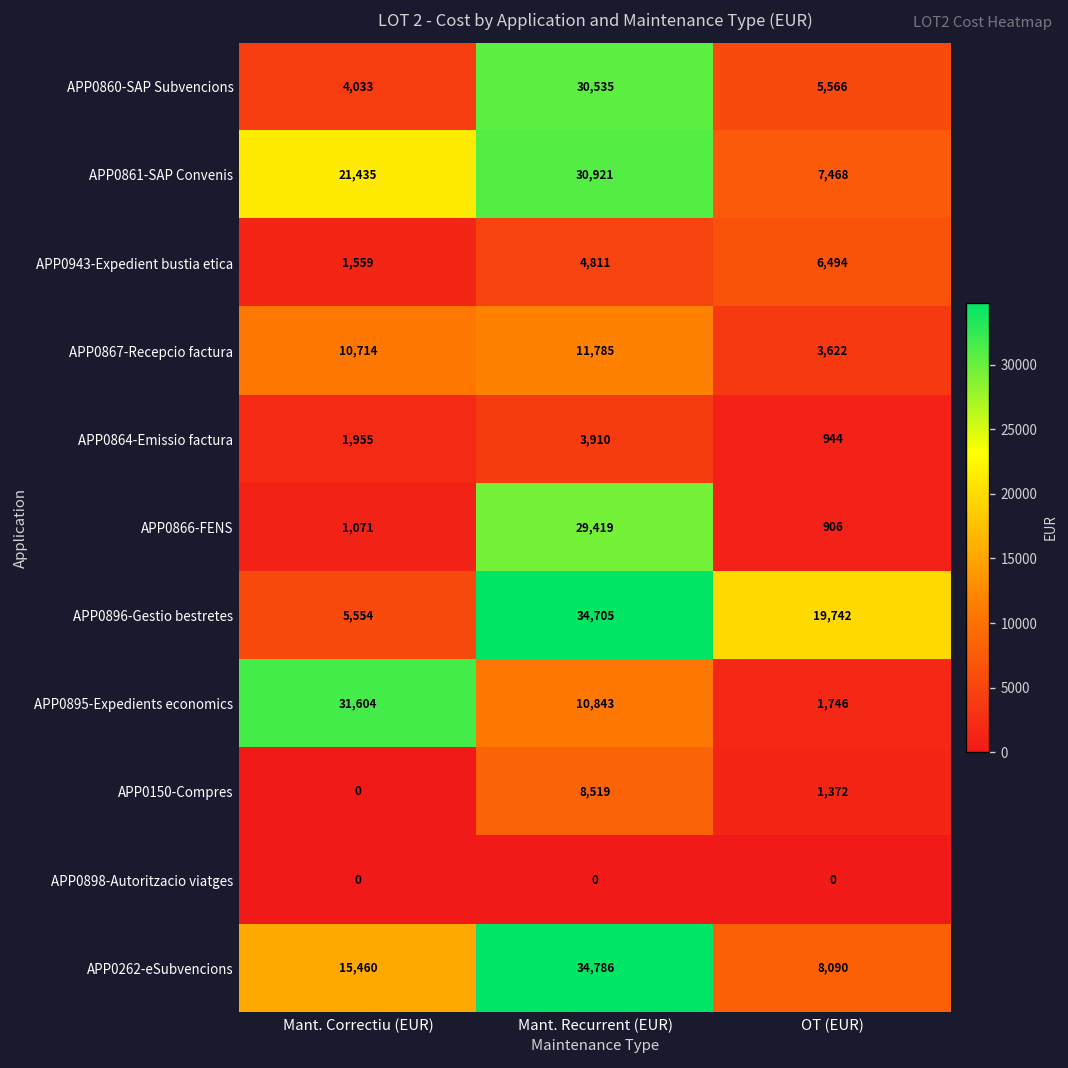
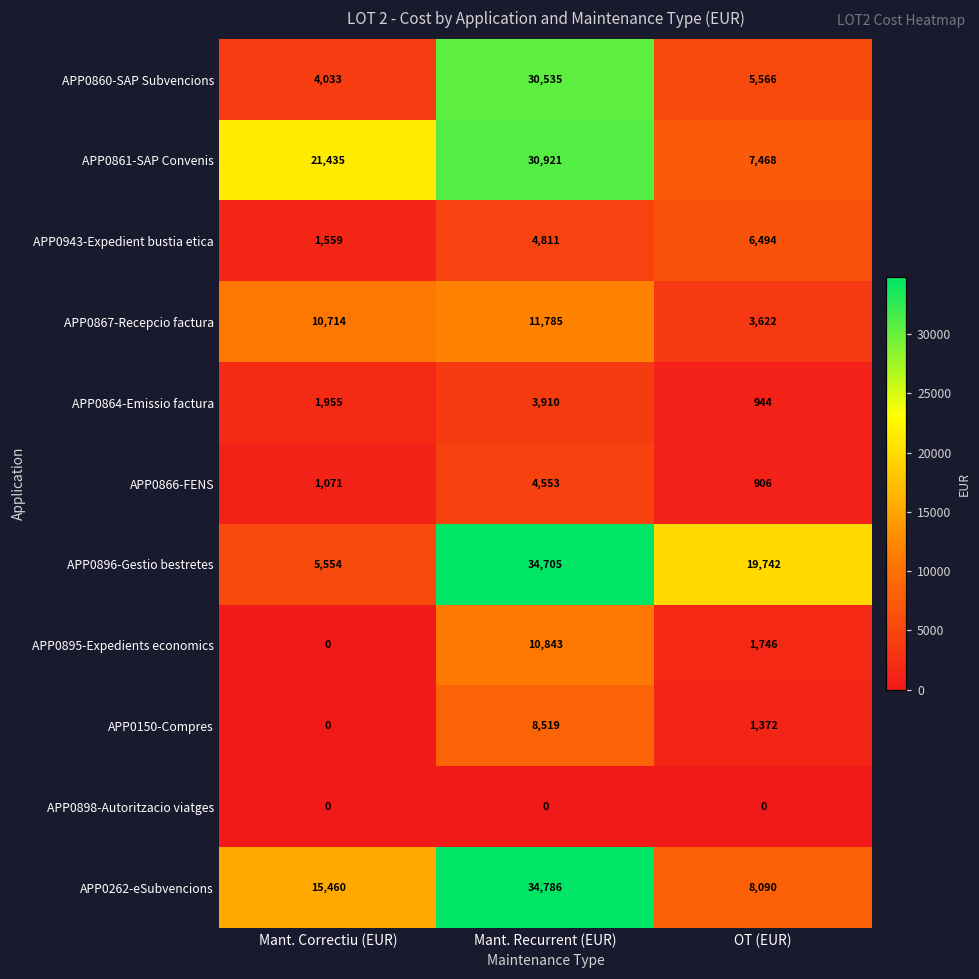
APP0866-FENS, Mant. Recurrent (EUR): 29,419 -> 4,553
APP0895-Expedients economics, Mant. Correctiu (EUR): 31,604 -> 0
